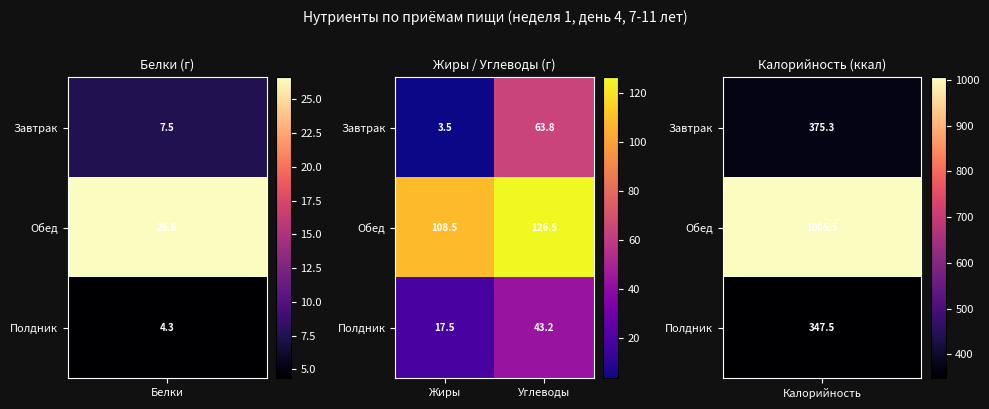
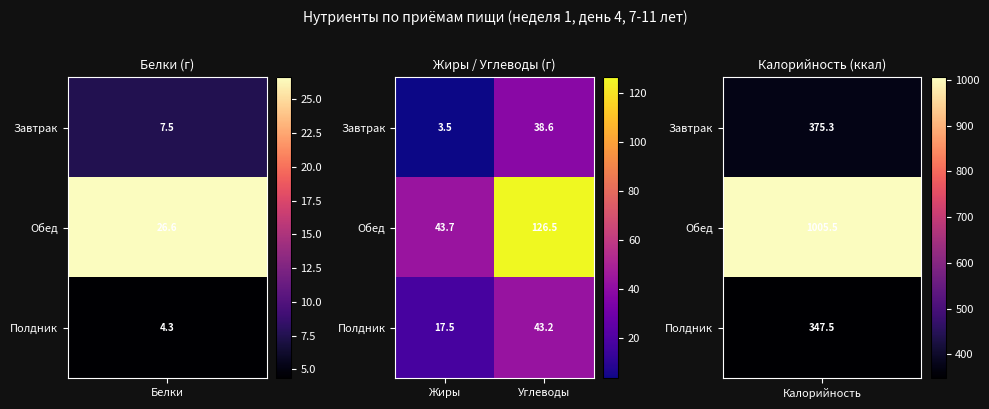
Жиры / Углеводы (г), Завтрак, Углеводы: 63.8 -> 38.6
Жиры / Углеводы (г), Обед, Жиры: 108.5 -> 43.7
